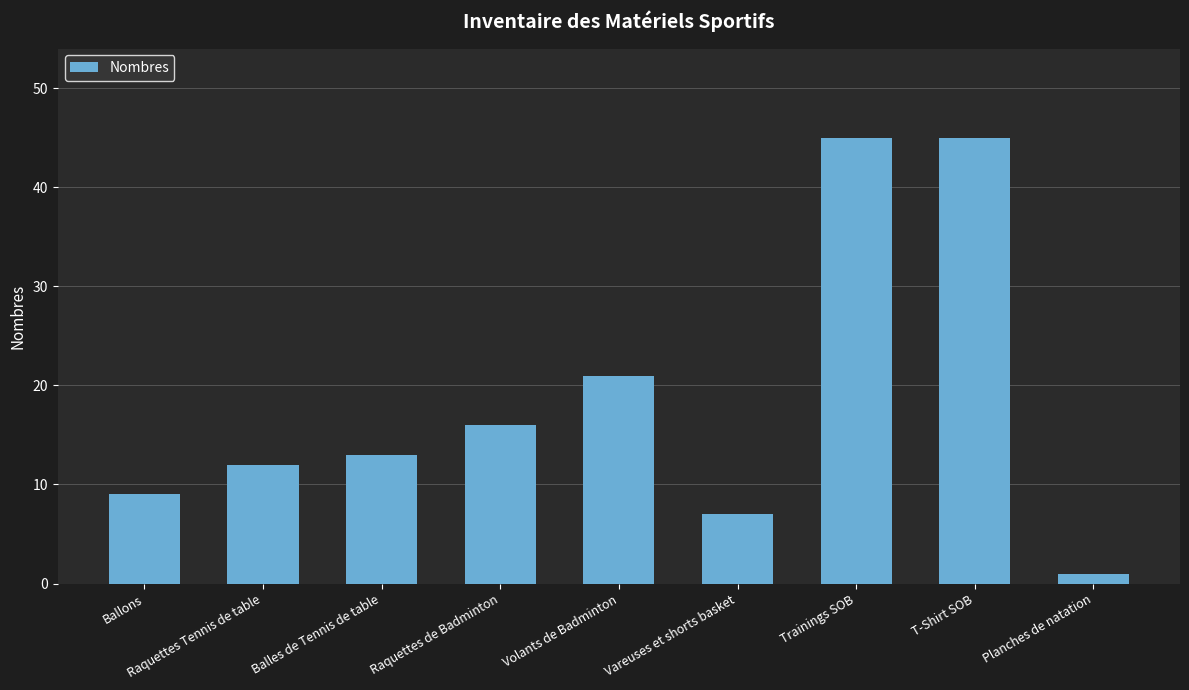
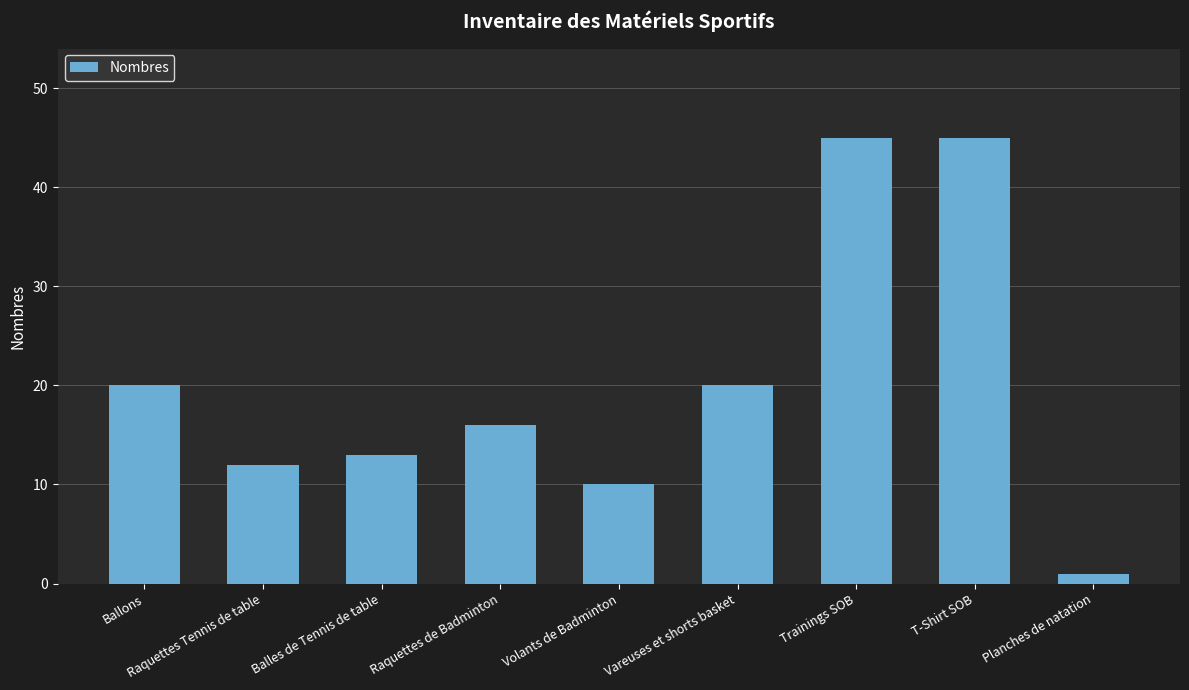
Ballons: 9 -> 20
Volants de Badminton: 21 -> 10
Vareuses et shorts basket: 7 -> 20
